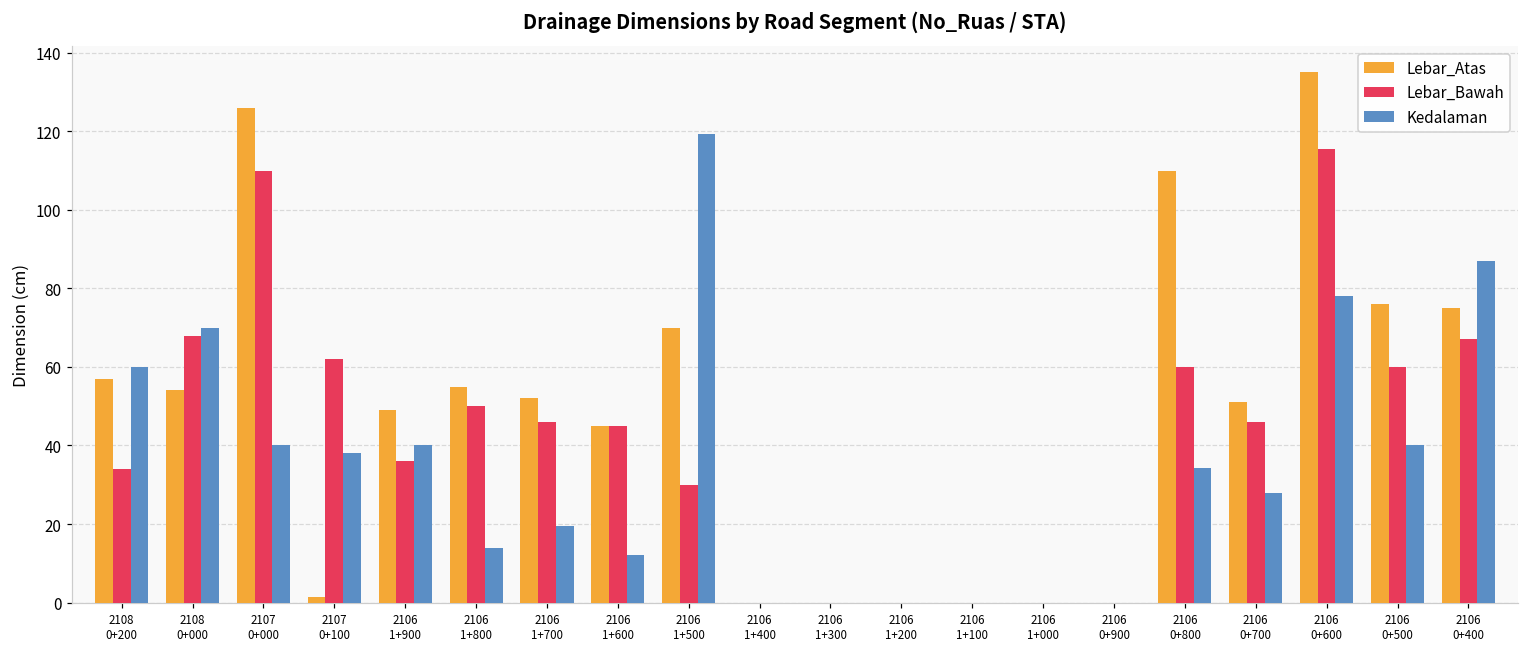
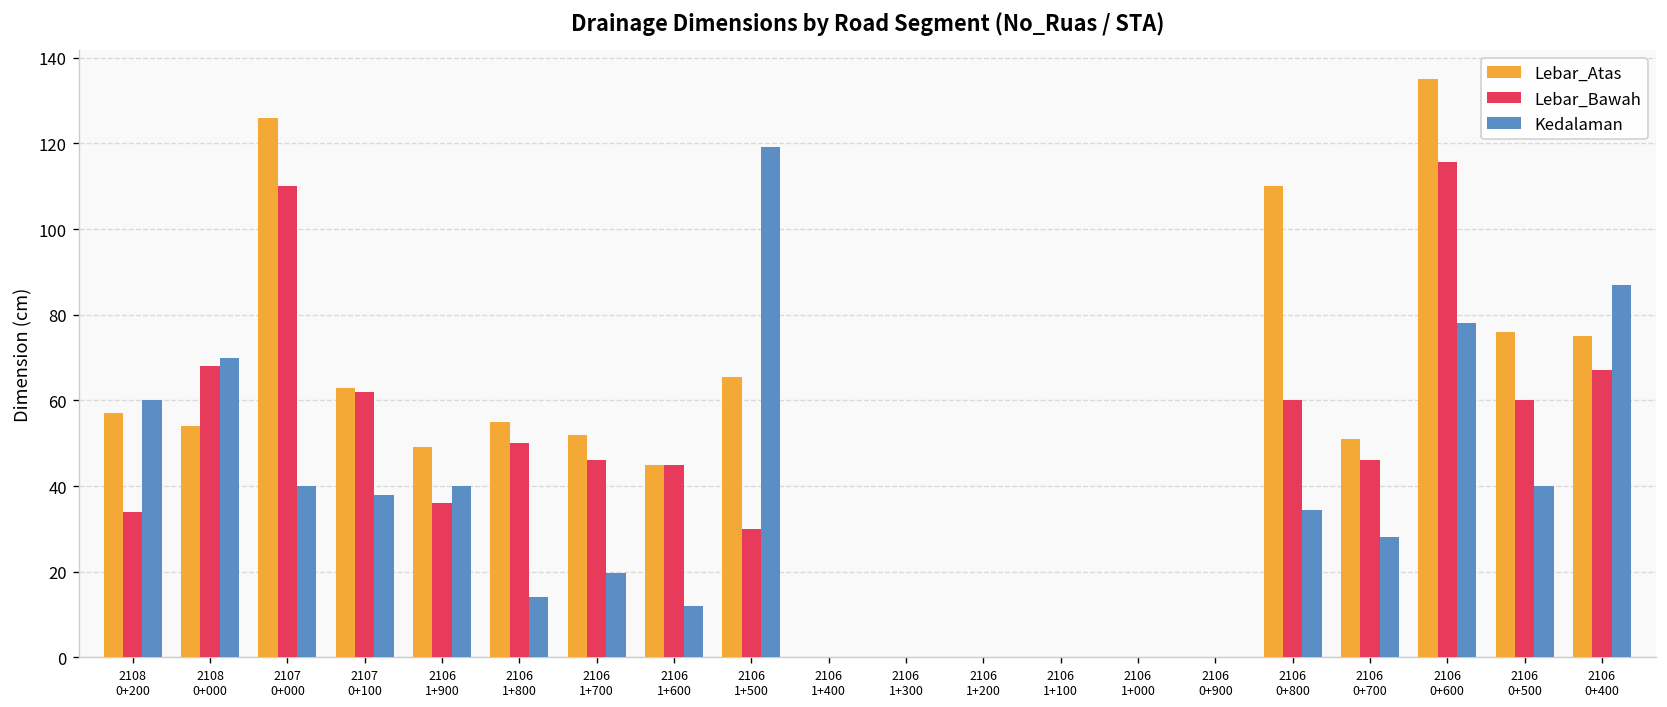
Lebar_Atas, 2107 0+100: 1 -> 63
Lebar_Atas, 2106 1+500: 70 -> 65
